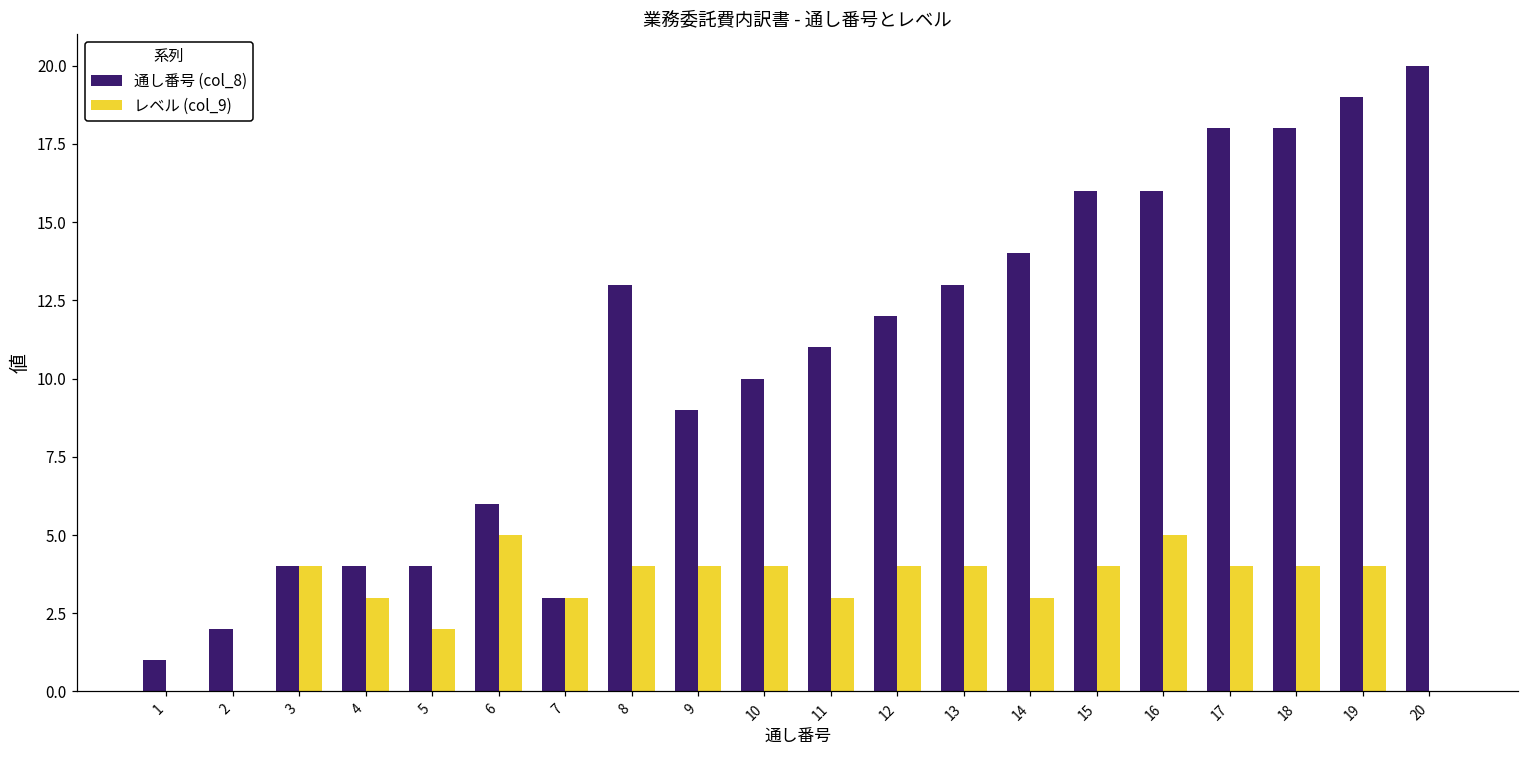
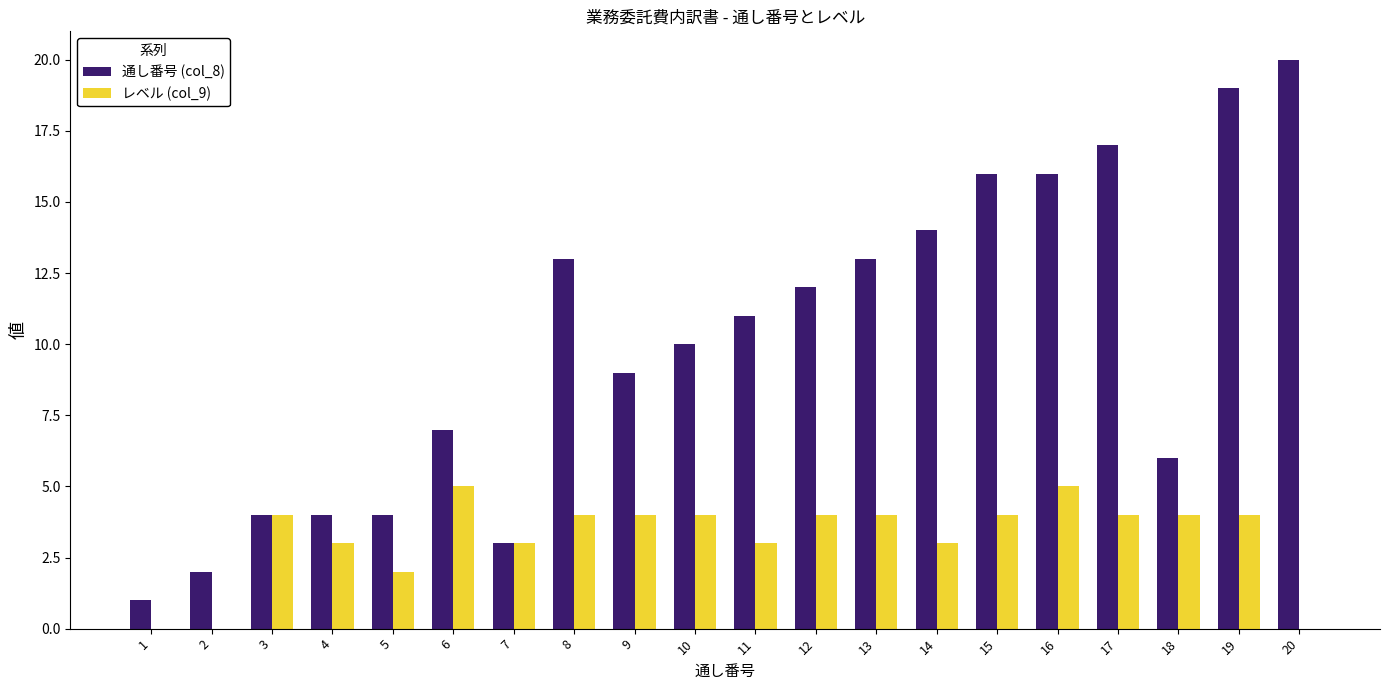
通し番号 (col_8), 6: 6 -> 7
通し番号 (col_8), 17: 18 -> 17
通し番号 (col_8), 18: 18 -> 6
